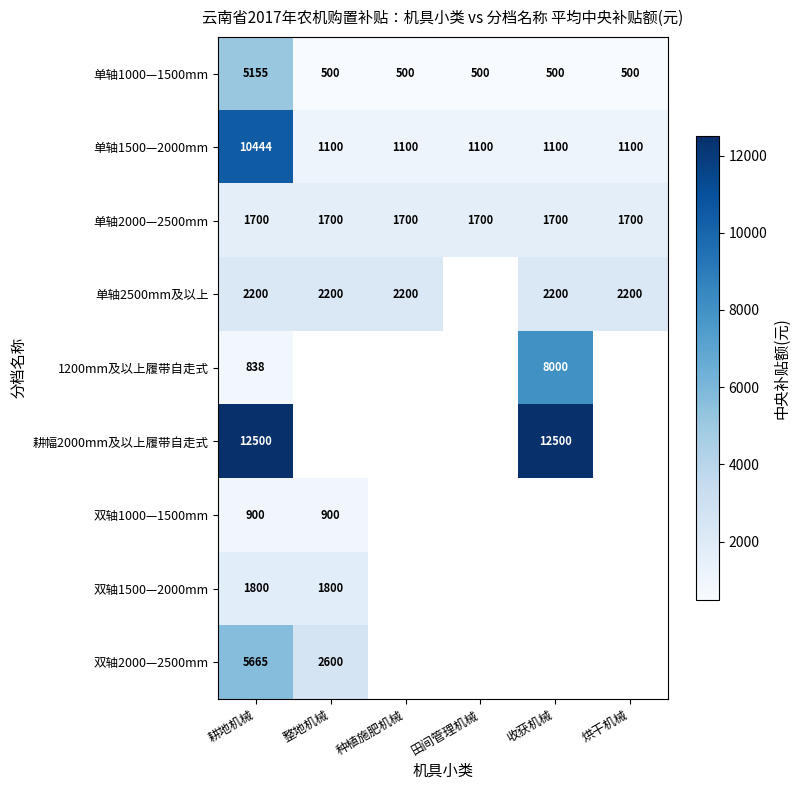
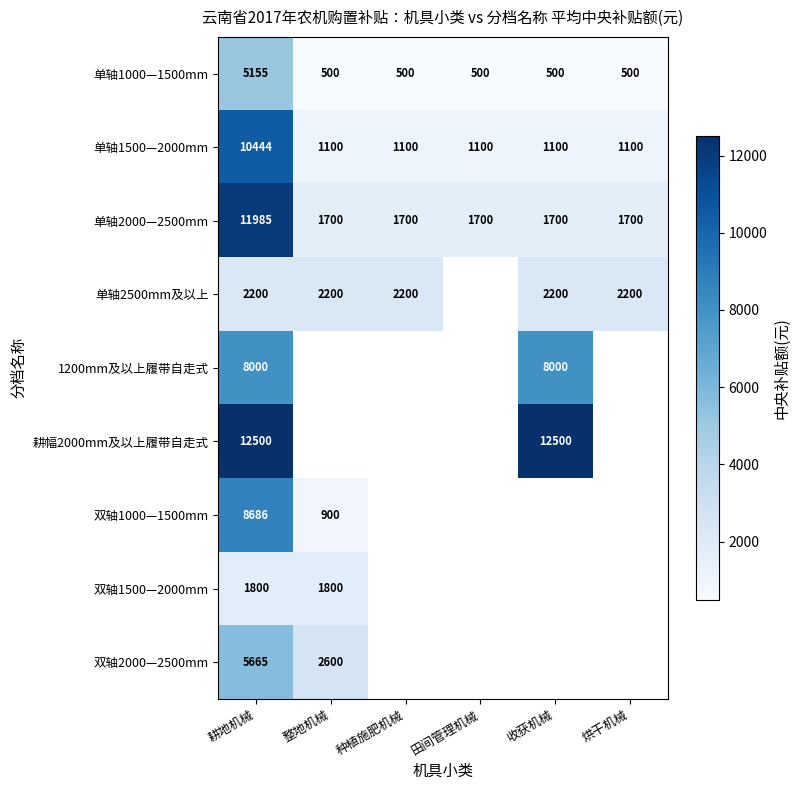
单轴2000—2500mm, 耕地机械: 1700 -> 11985
1200mm及以上履带自走式, 耕地机械: 838 -> 8000
双轴1000—1500mm, 耕地机械: 900 -> 8686
